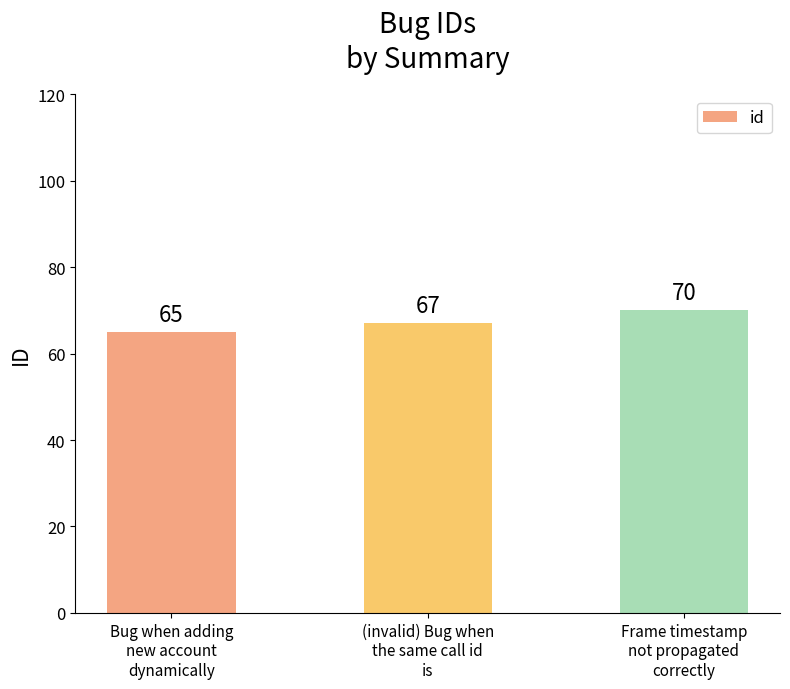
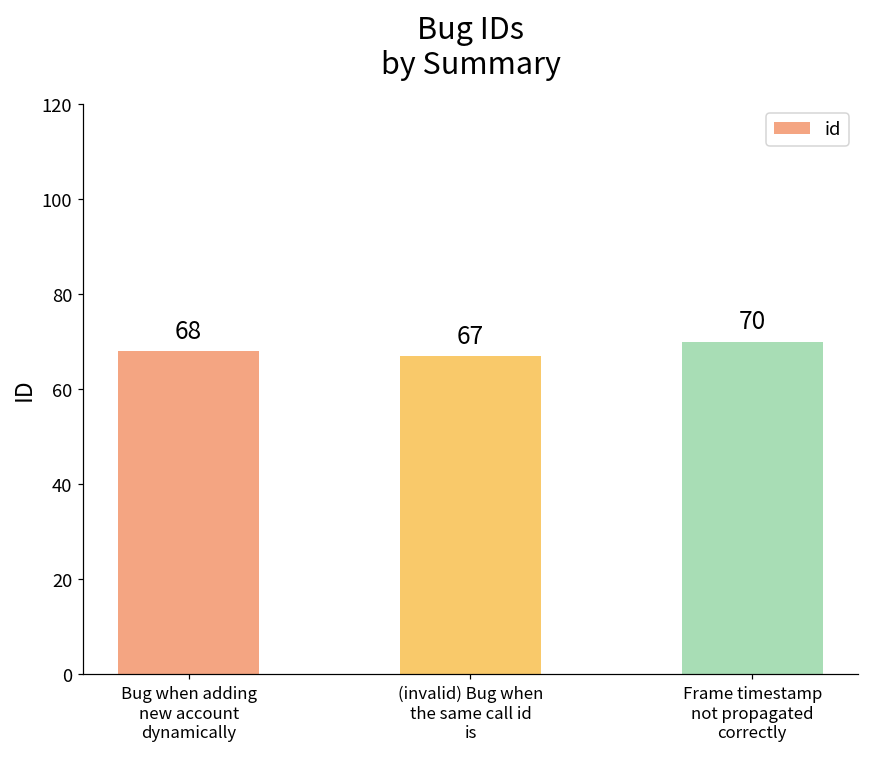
Bug when adding new account dynamically: 65 -> 68
